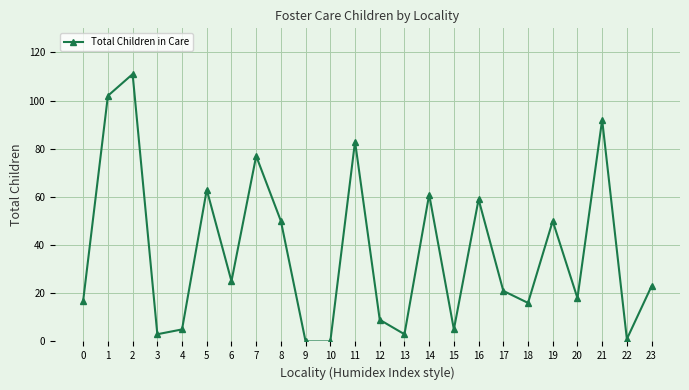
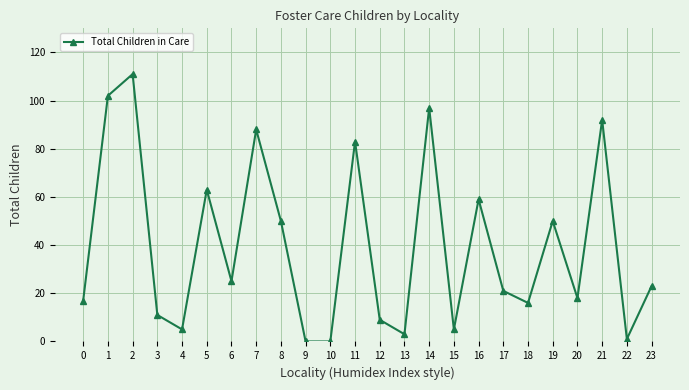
3: 3 -> 11
7: 77 -> 88
14: 61 -> 97
